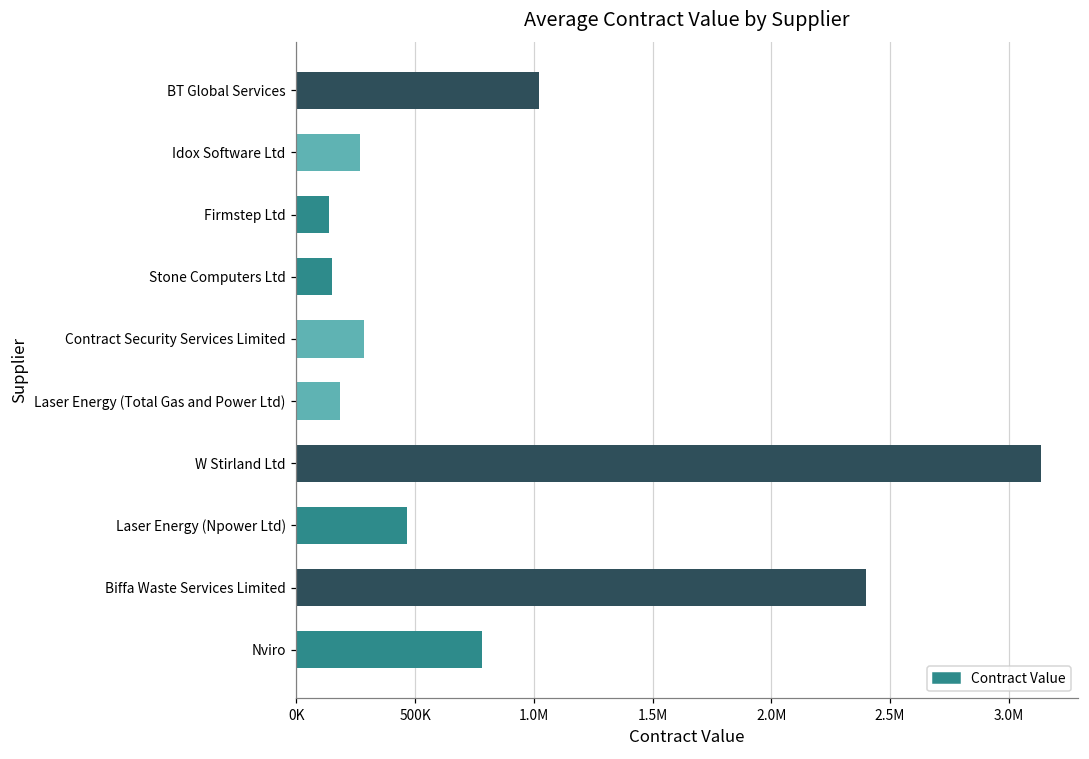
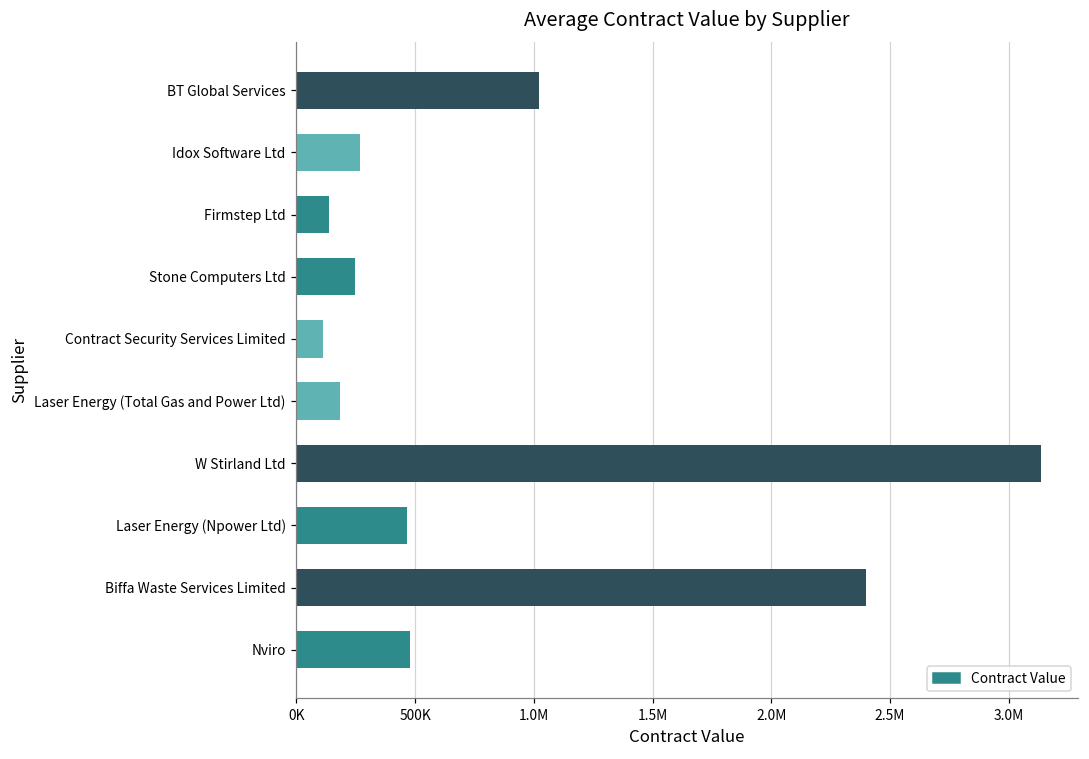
Stone Computers Ltd: 150000 -> 250000
Contract Security Services Limited: 280000 -> 110000
Nviro: 780000 -> 480000
